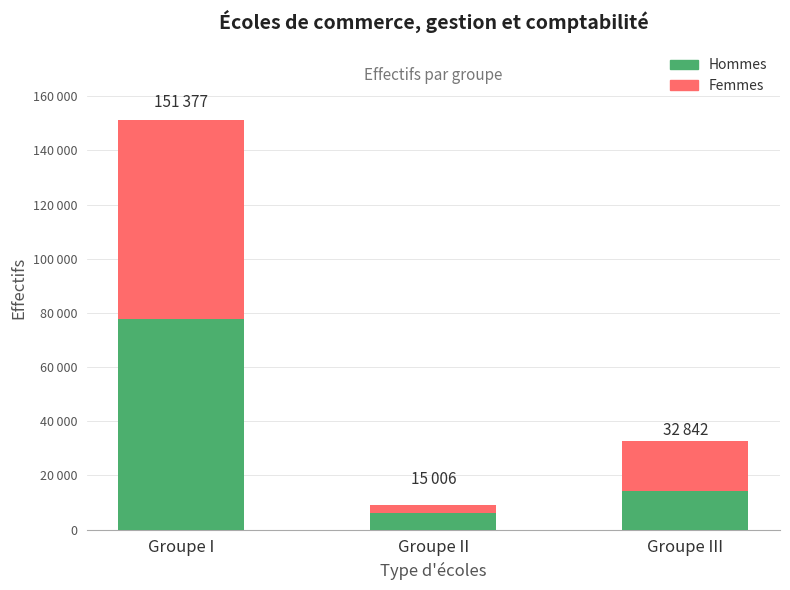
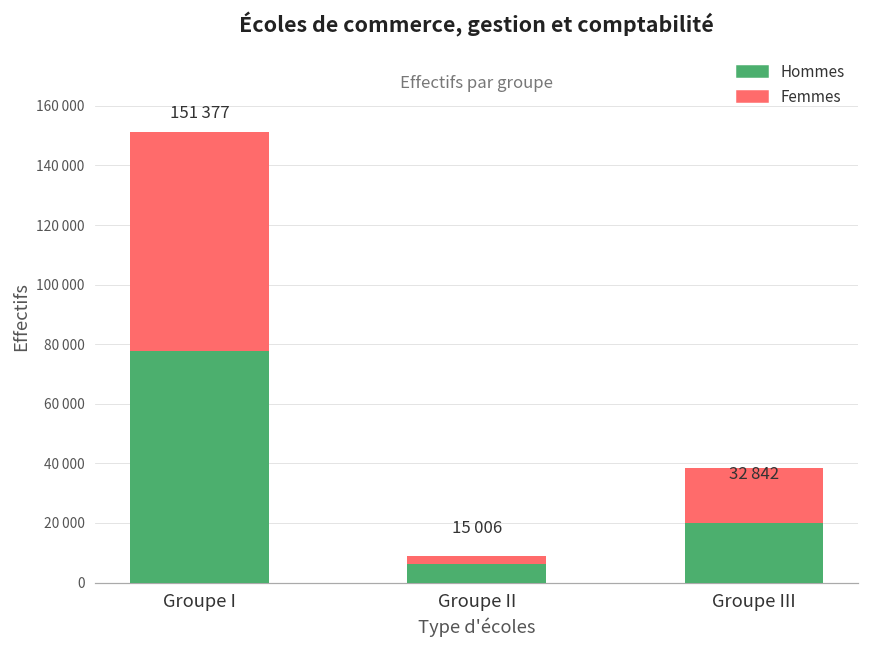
Hommes, Groupe III: 14000 -> 20000
